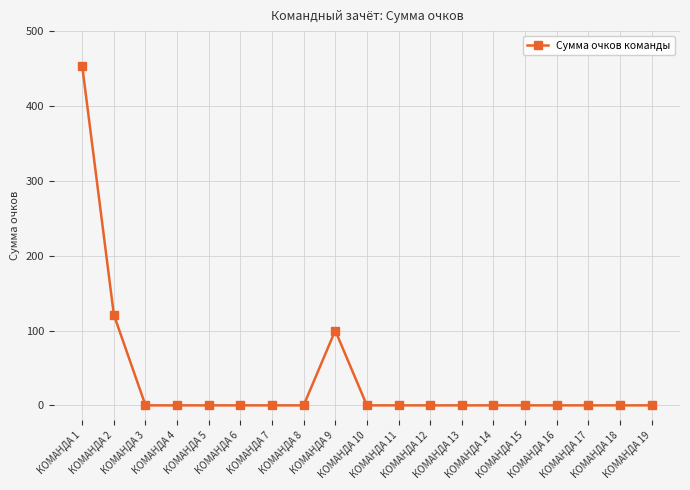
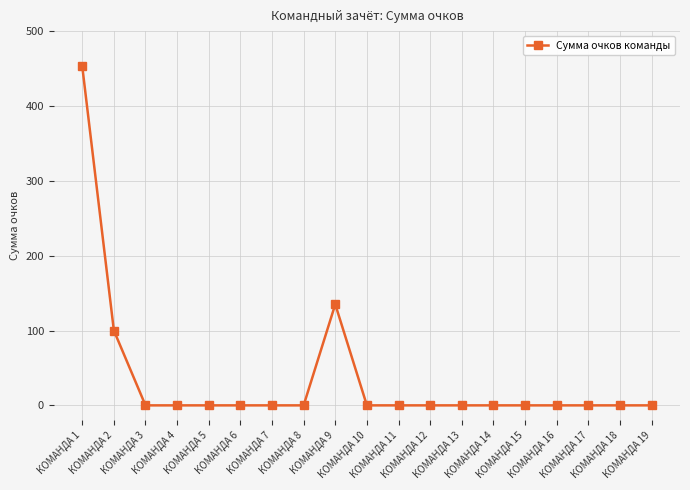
КОМАНДА 2: 120 -> 100
КОМАНДА 9: 100 -> 140
